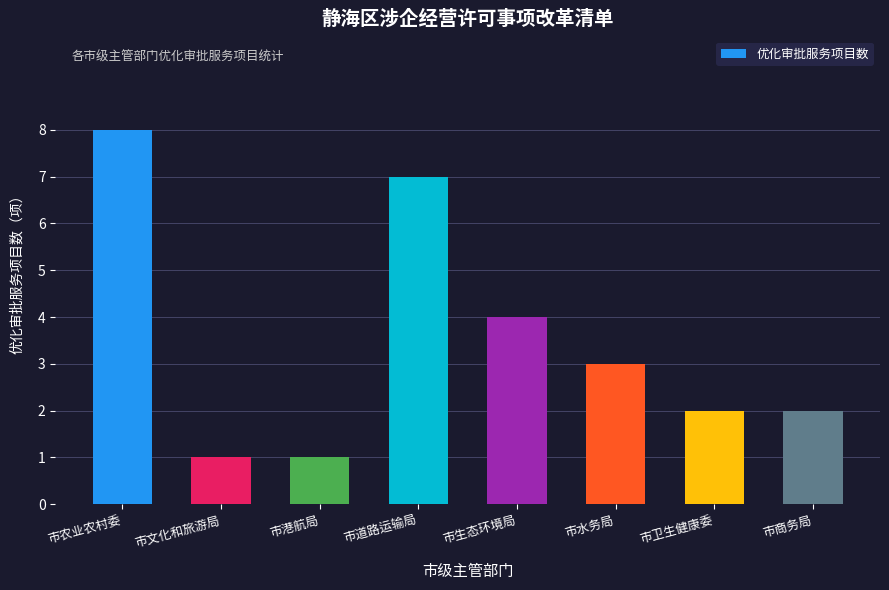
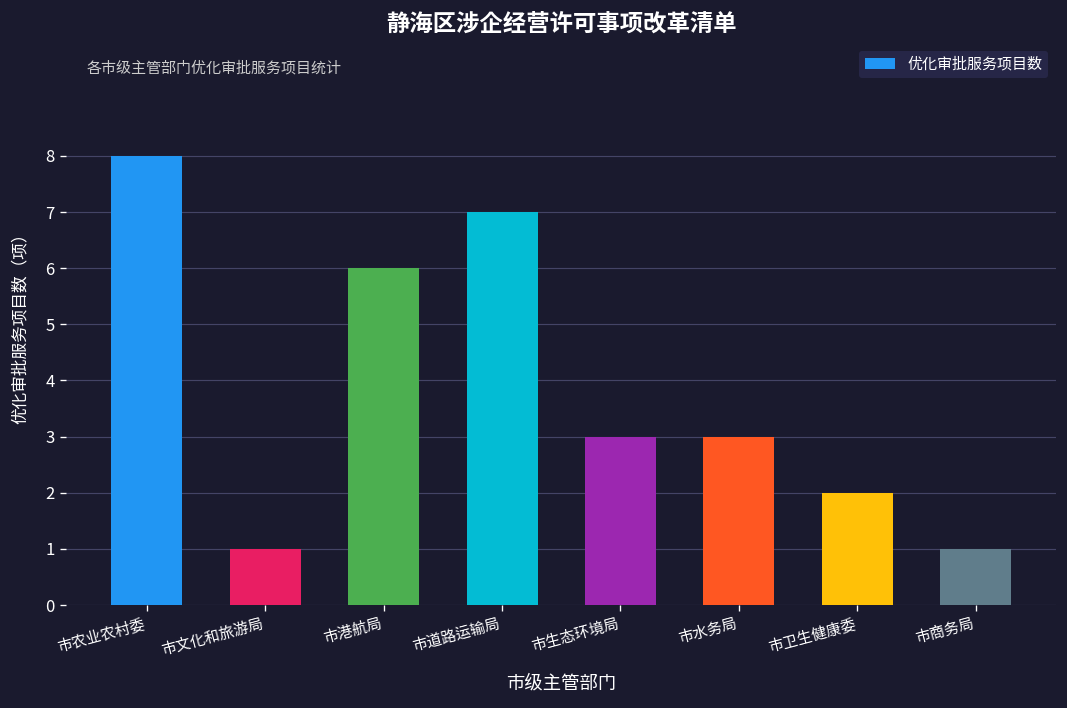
市港航局: 1 -> 6
市生态环境局: 4 -> 3
市商务局: 2 -> 1
